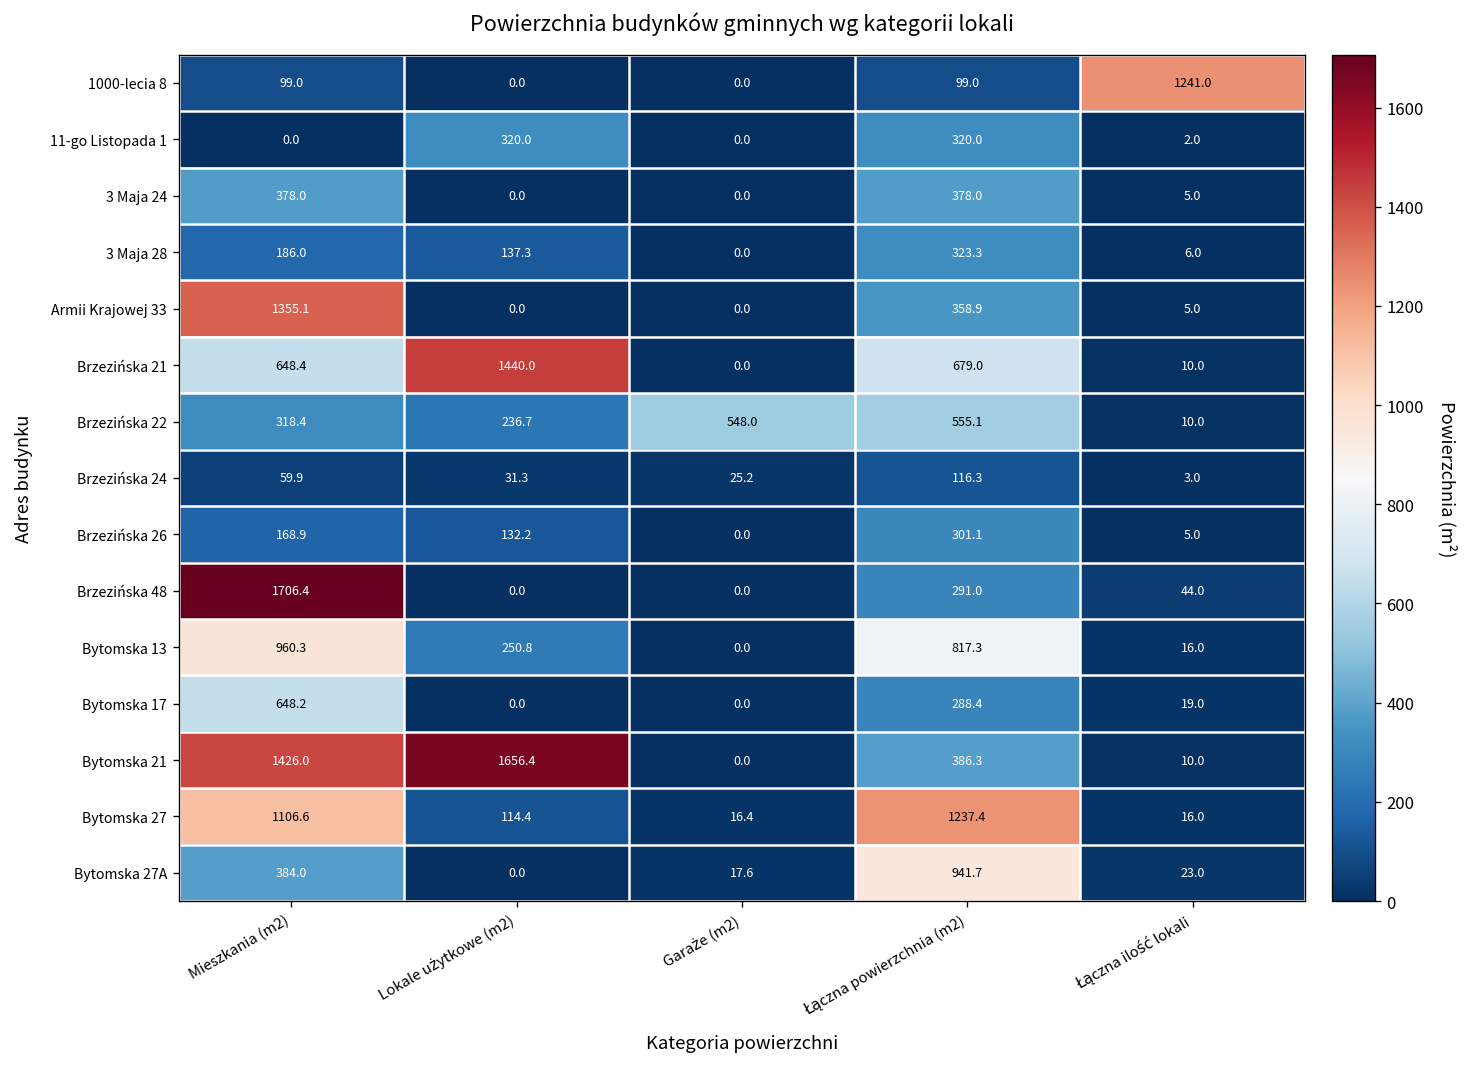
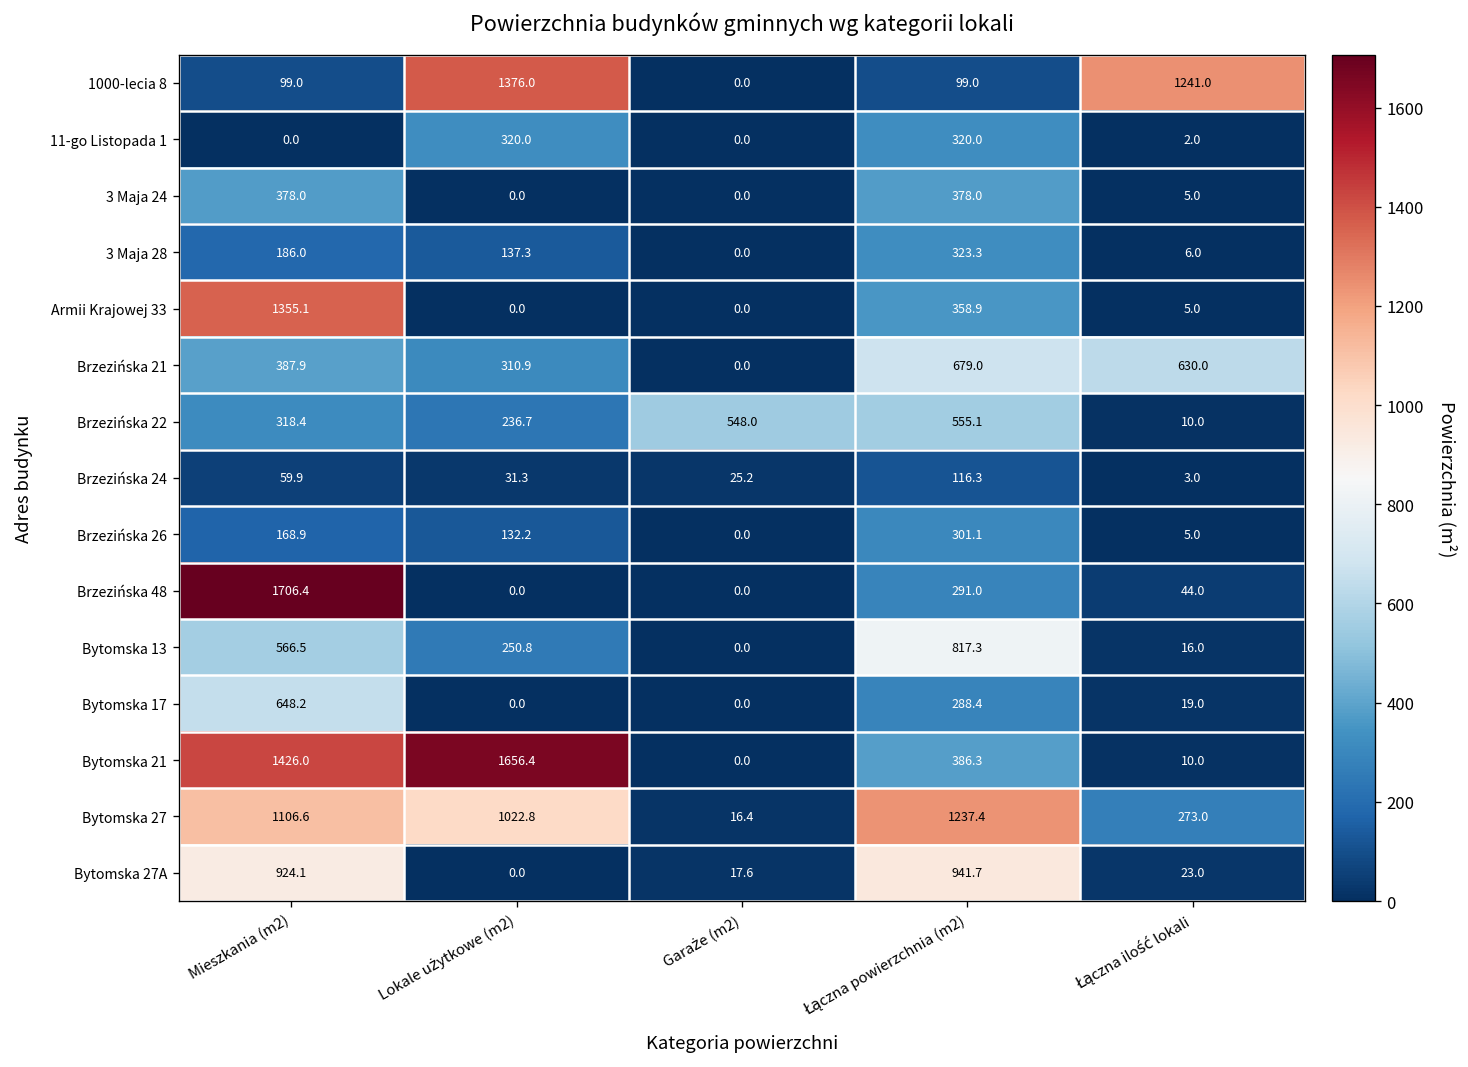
1000-lecia 8, Lokale użytkowe (m2): 0.0 -> 1376.0
Brzezińska 21, Mieszkania (m2): 648.4 -> 387.9
Brzezińska 21, Lokale użytkowe (m2): 1440.0 -> 310.9
Brzezińska 21, Łączna ilość lokali: 10.0 -> 630.0
Bytomska 13, Mieszkania (m2): 960.3 -> 566.5
Bytomska 27, Lokale użytkowe (m2): 114.4 -> 1022.8
Bytomska 27, Łączna ilość lokali: 16.0 -> 273.0
Bytomska 27A, Mieszkania (m2): 384.0 -> 924.1
